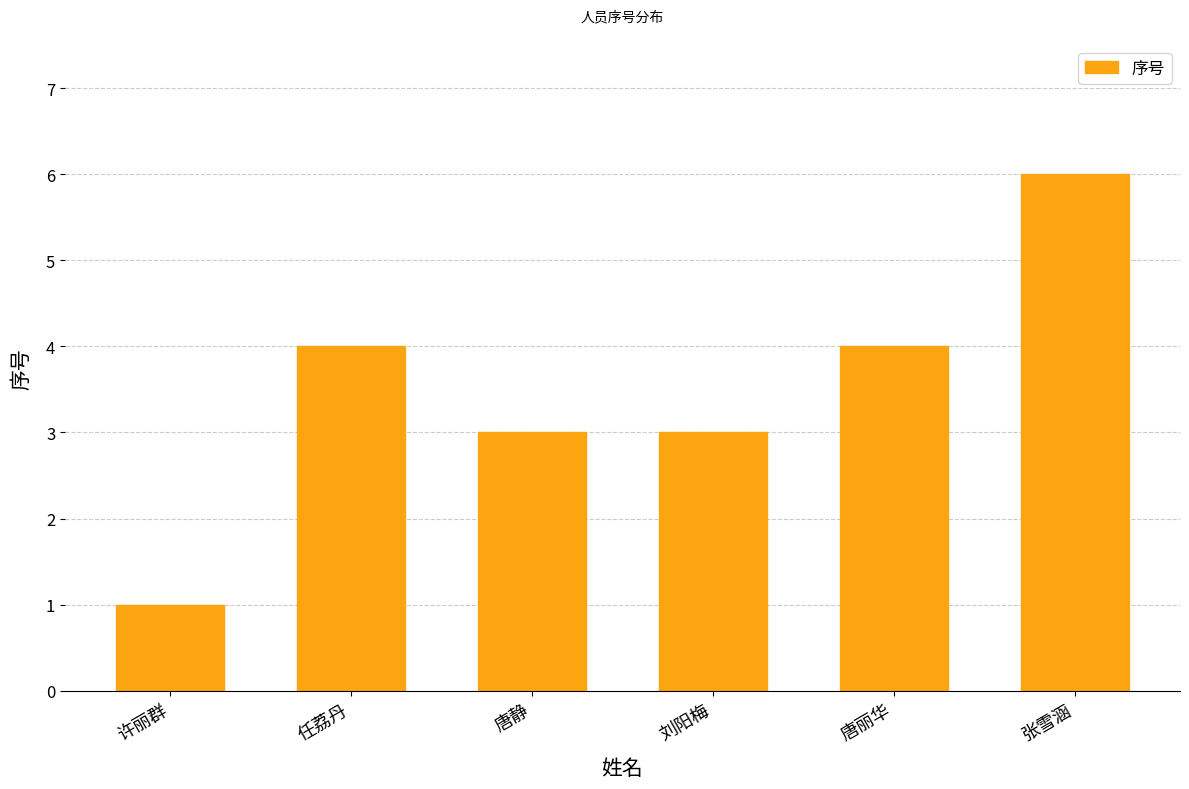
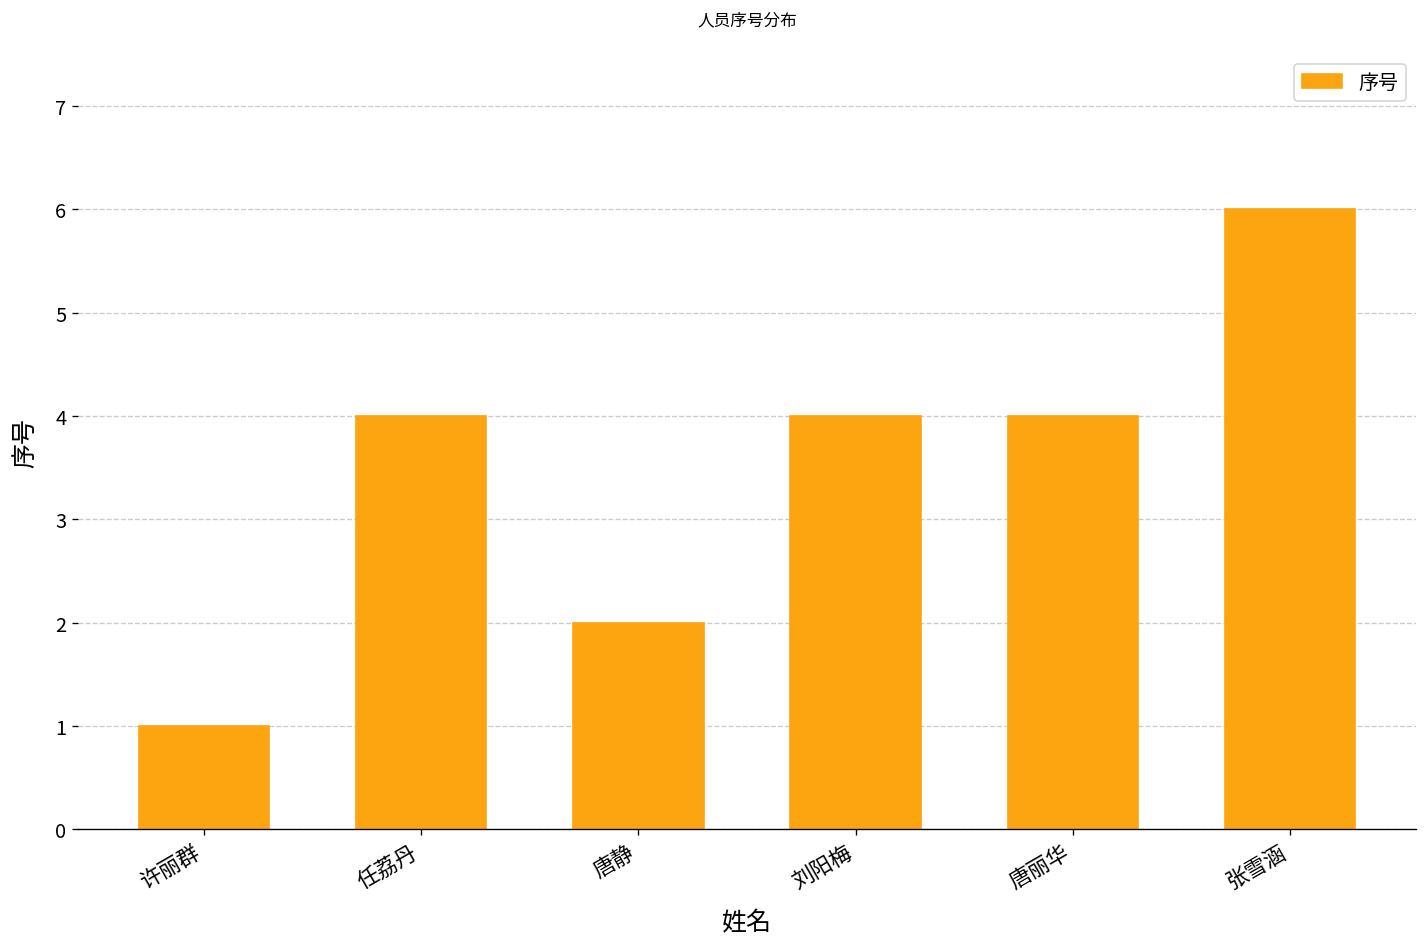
唐静: 3 -> 2
刘阳梅: 3 -> 4
